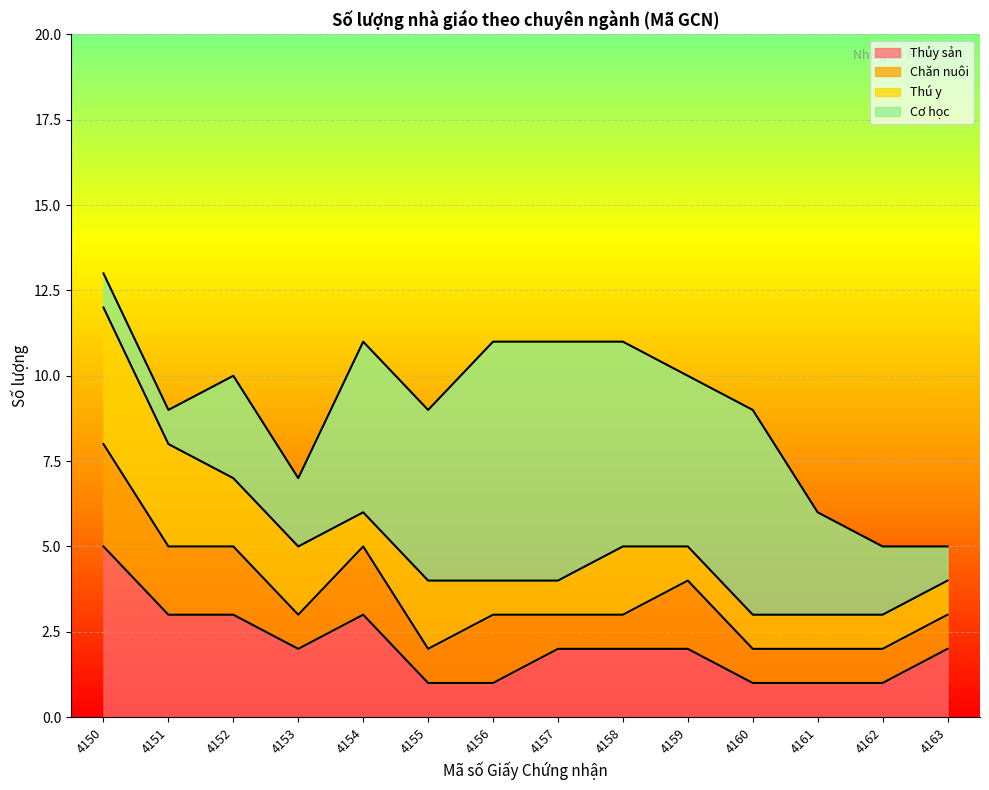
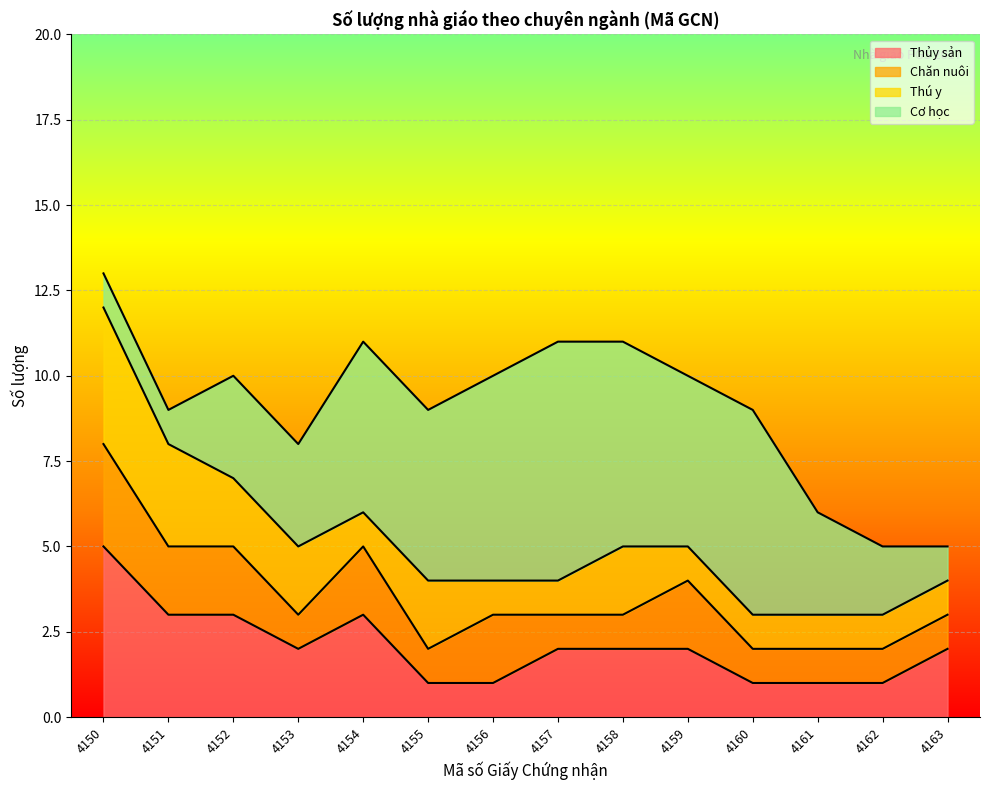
Cơ học, 4153: 2 -> 3
Cơ học, 4156: 7 -> 6
